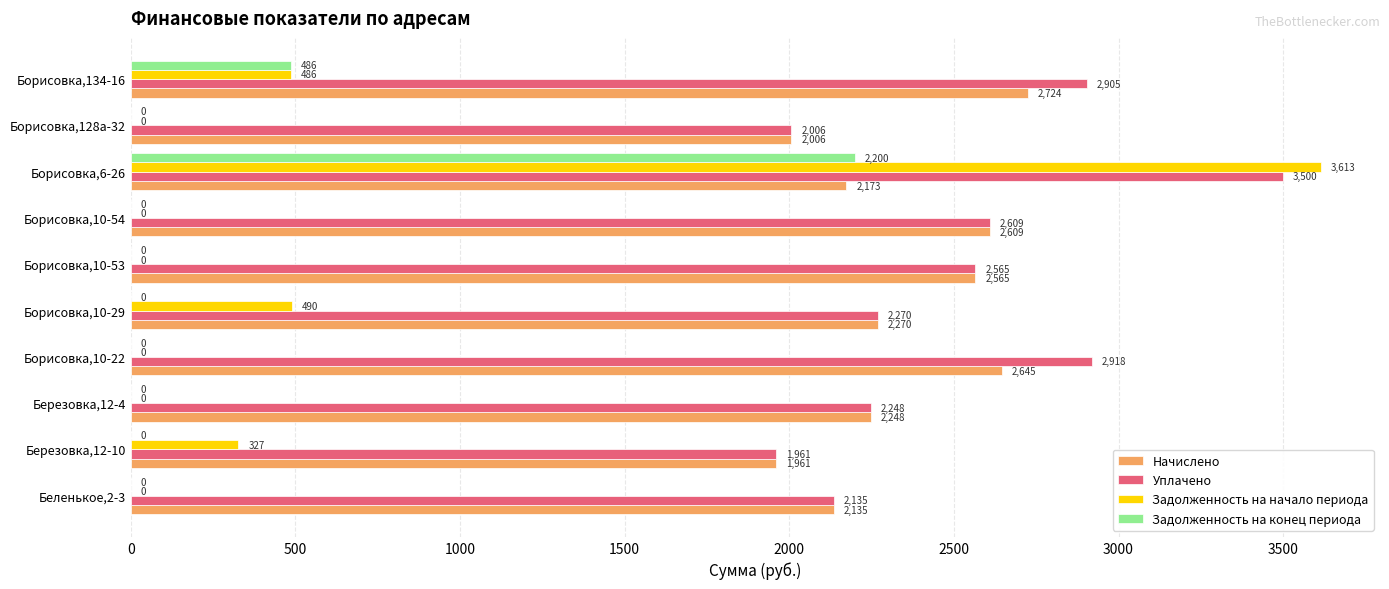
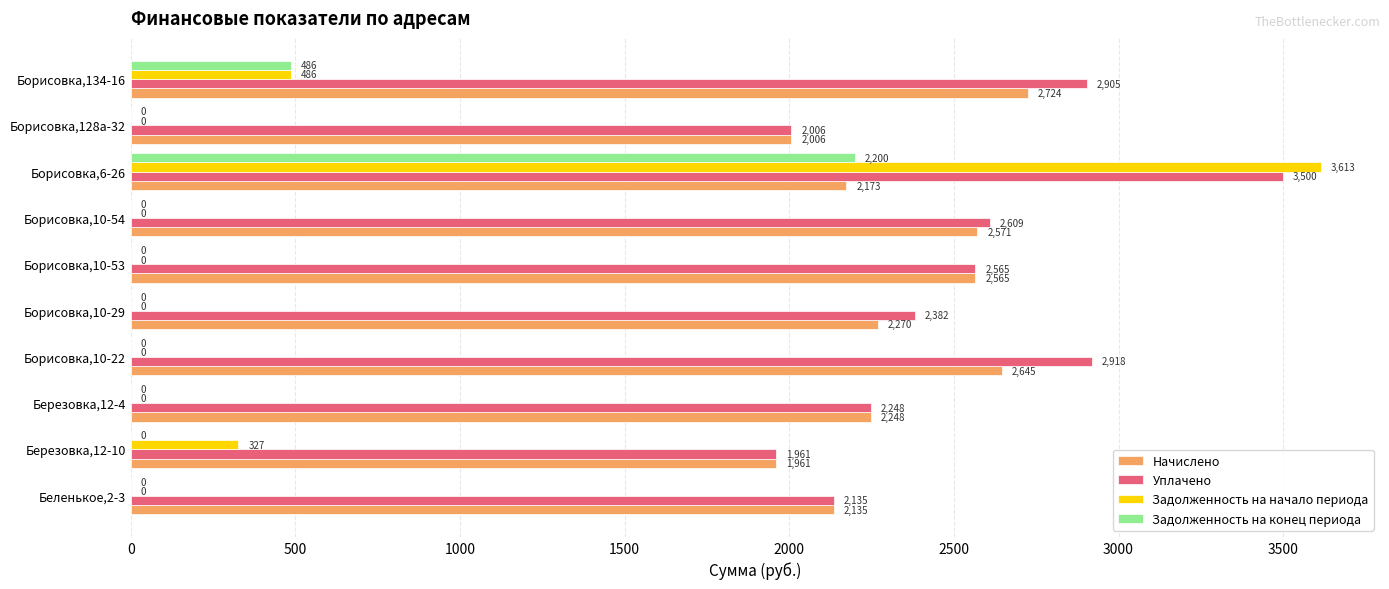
Начислено, Борисовка,10-54: 2,609 -> 2,571
Задолженность на начало периода, Борисовка,10-29: 490 -> 0
Уплачено, Борисовка,10-29: 2,270 -> 2,382
